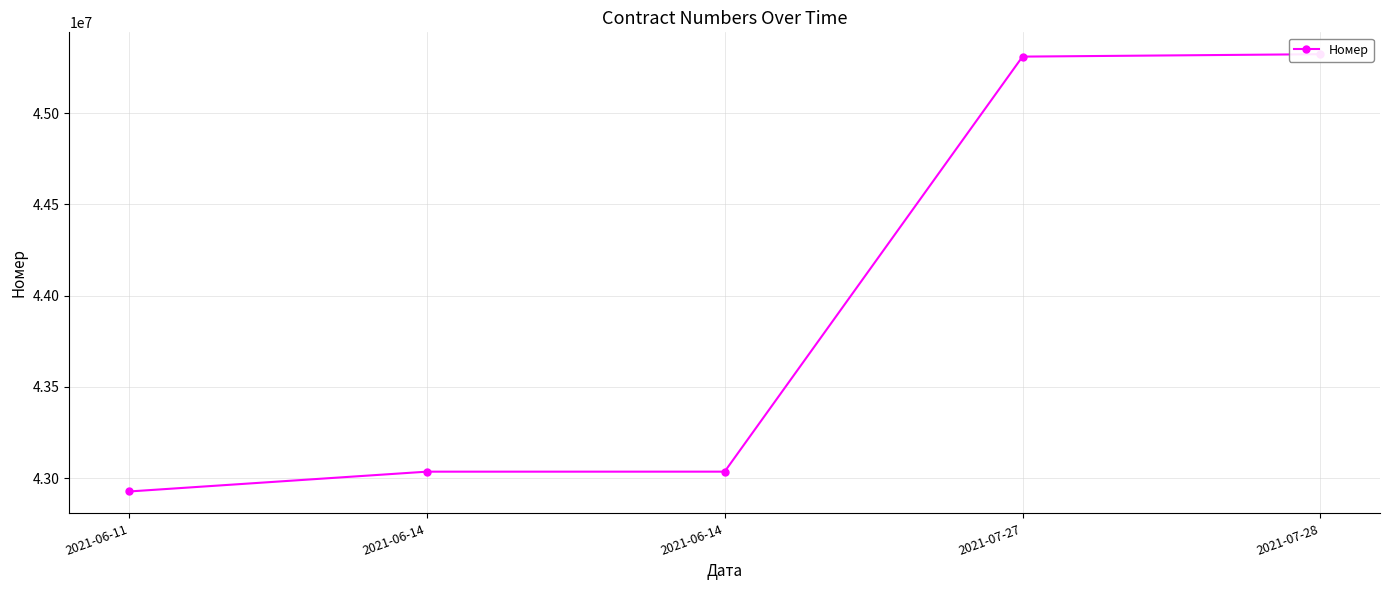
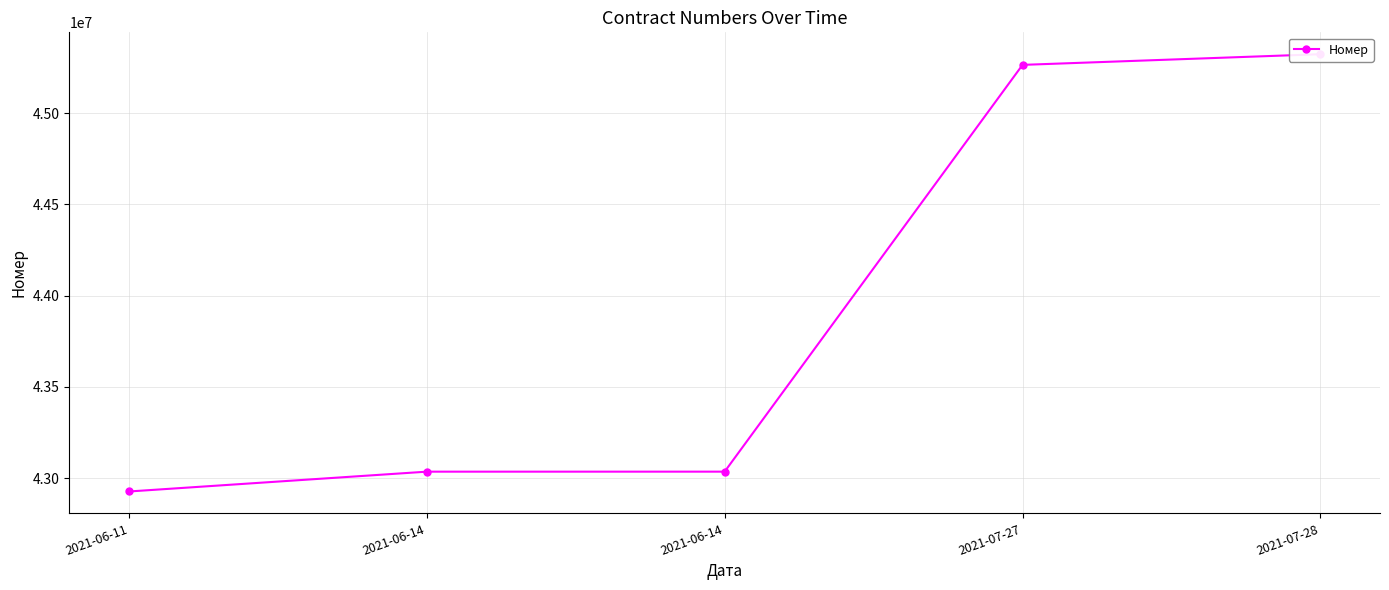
2021-07-27: 45310000 -> 45260000
